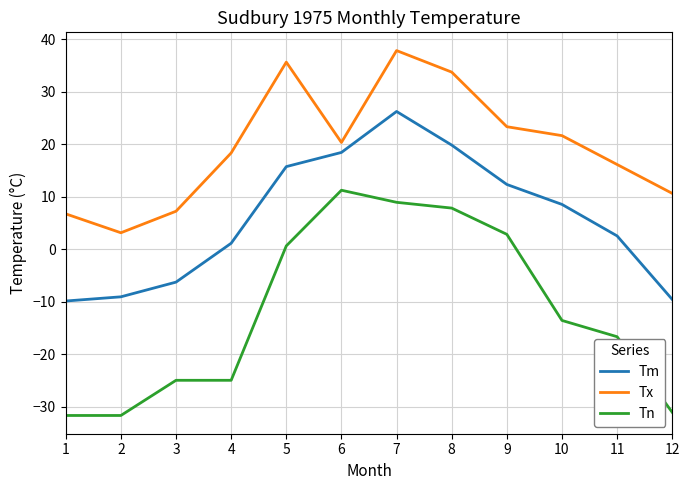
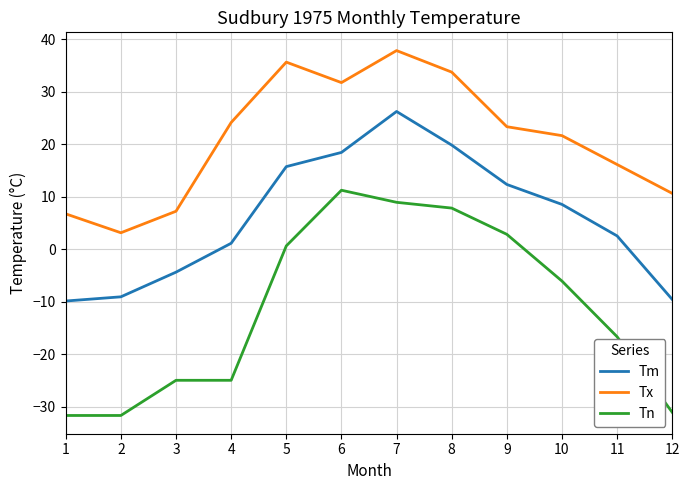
Tm, 3: -6 -> -4
Tx, 4: 18 -> 24
Tx, 6: 20 -> 32
Tn, 10: -14 -> -6
